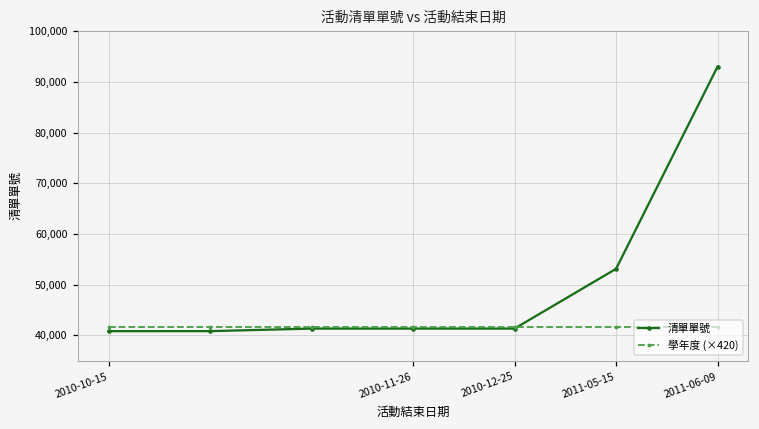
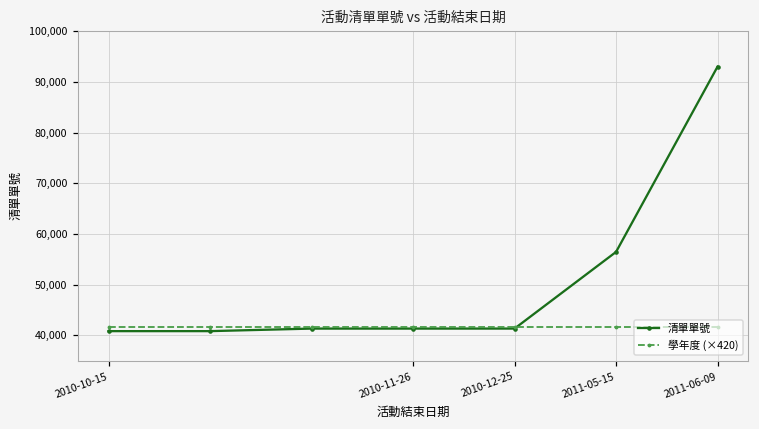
清單單號, 2011-05-15: 53,000 -> 56,000
